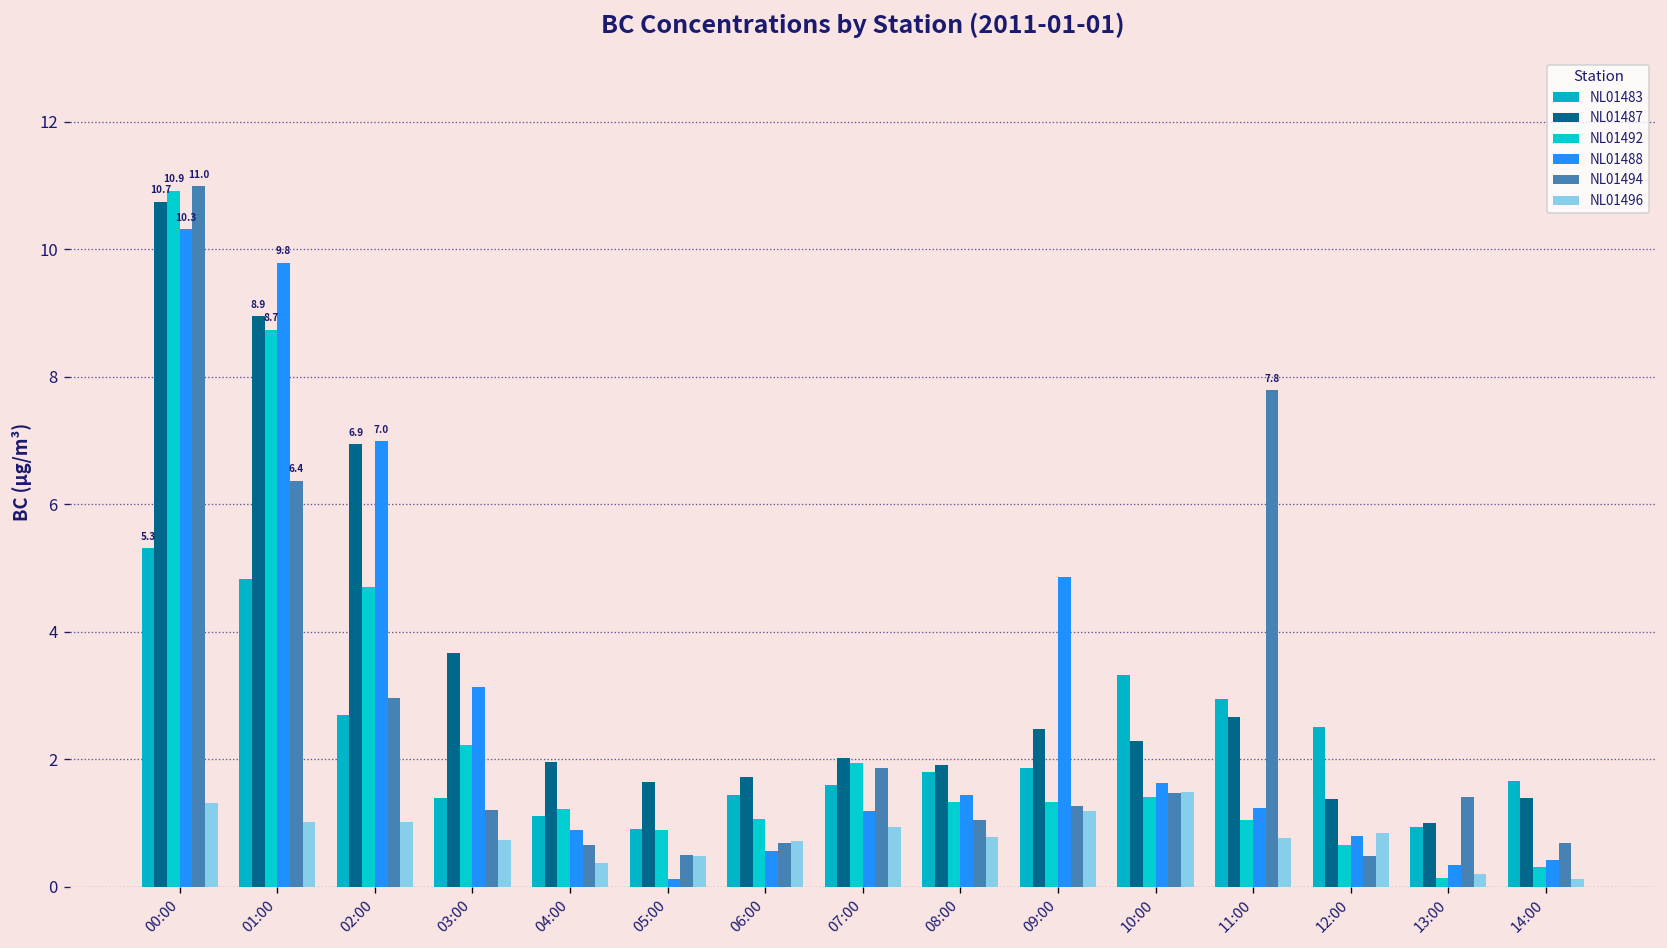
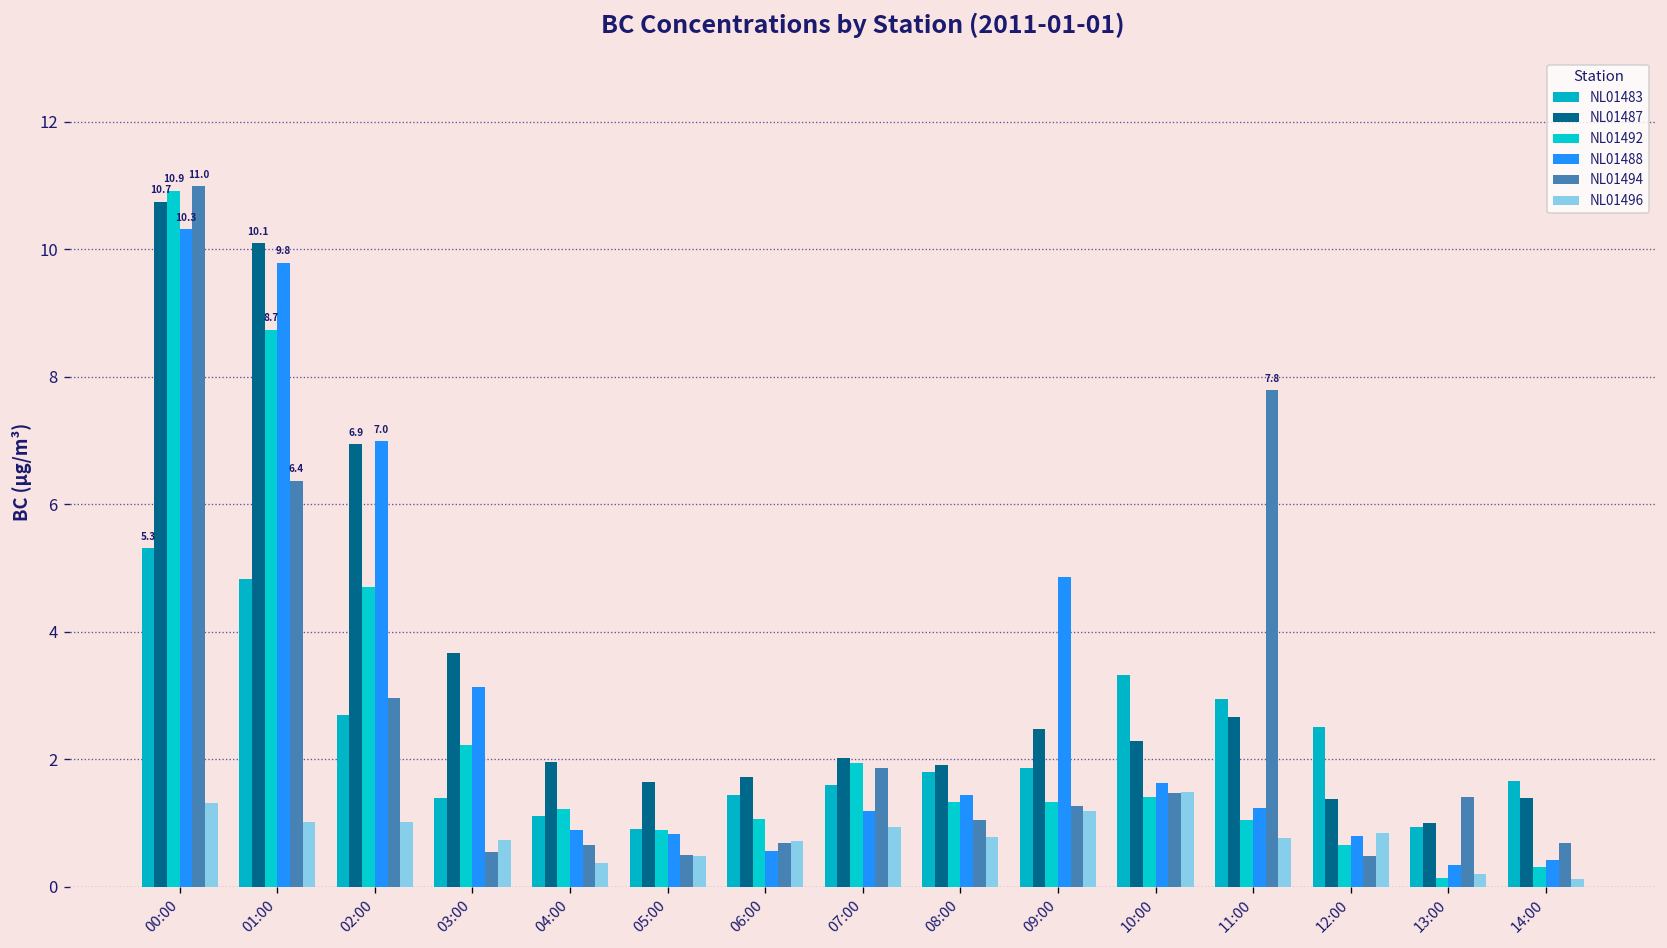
NL01487, 01:00: 8.9 -> 10.1
NL01494, 03:00: 1.2 -> 0.5
NL01488, 05:00: 0.1 -> 0.8
